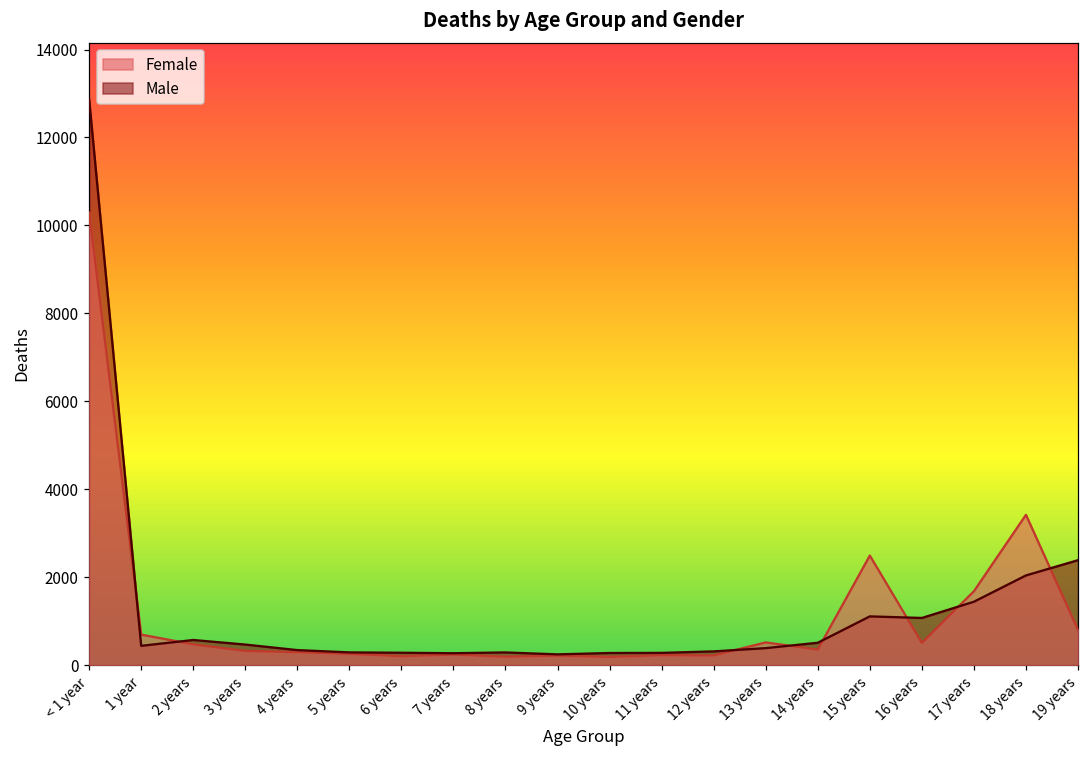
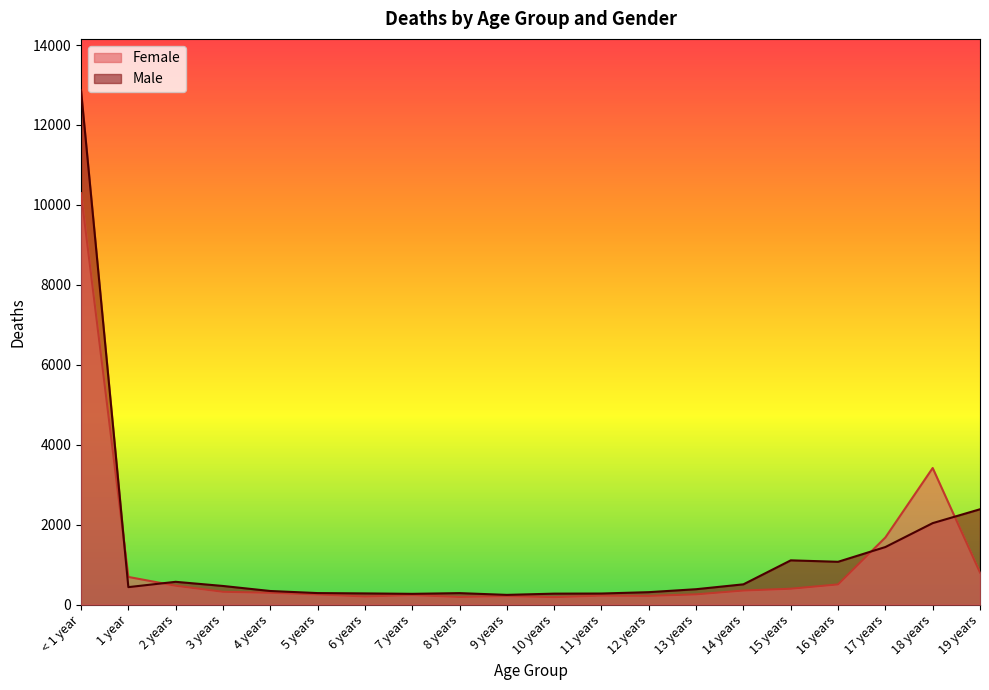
Female, 13 years: 500 -> 300
Female, 15 years: 2500 -> 400
